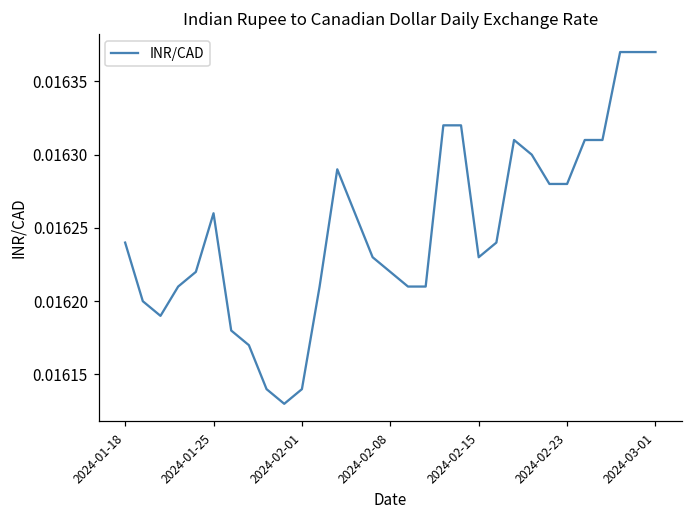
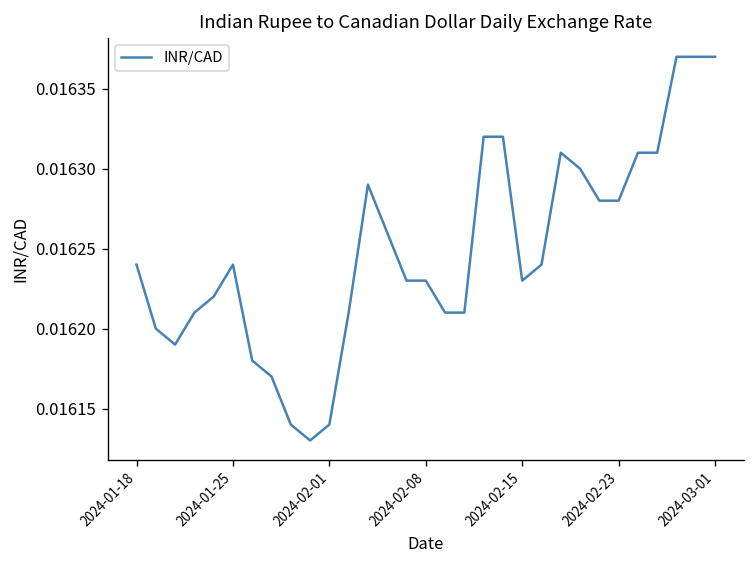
2024-01-25: 0.01626 -> 0.01624
2024-02-08: 0.01622 -> 0.01623
